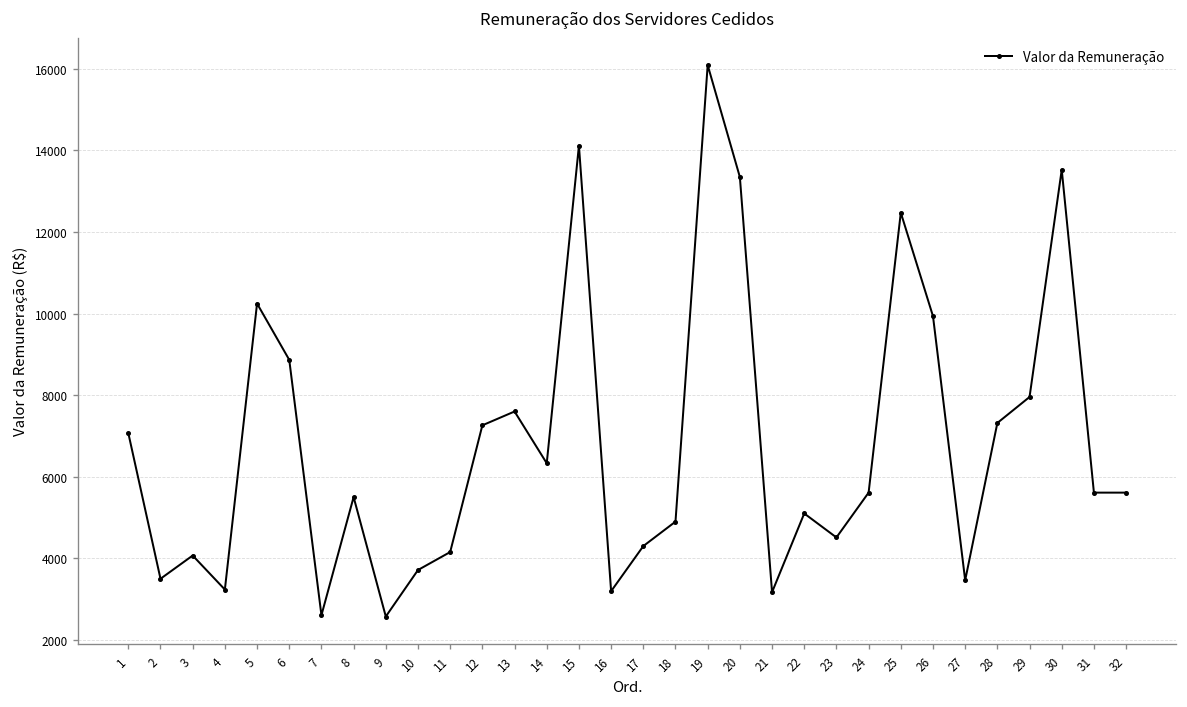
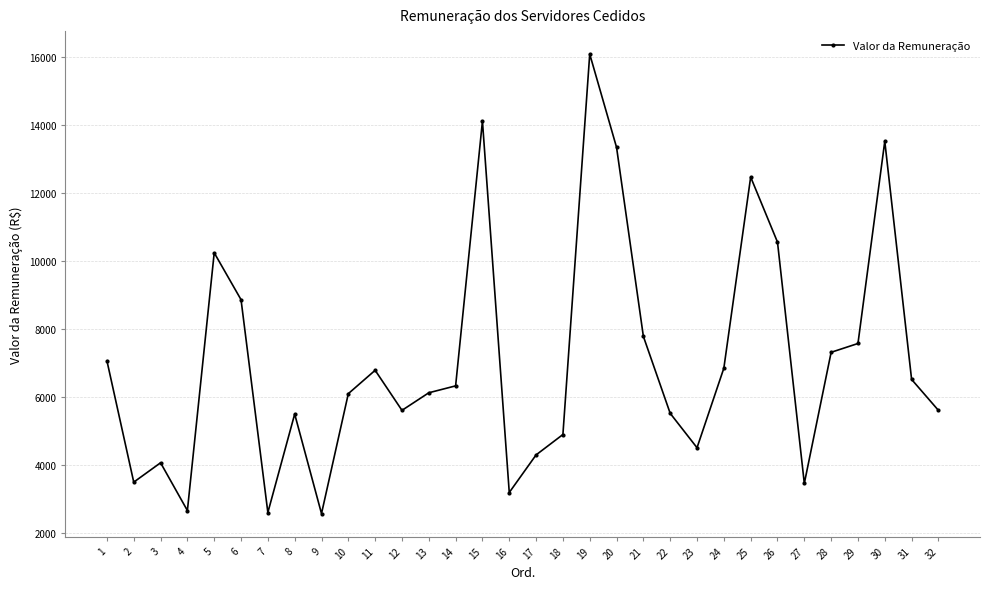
4: 3200 -> 2700
10: 3700 -> 6100
11: 4200 -> 6800
12: 7300 -> 5600
13: 7600 -> 6100
21: 3200 -> 7800
22: 5100 -> 5500
24: 5600 -> 6900
26: 9900 -> 10600
29: 8000 -> 7600
31: 5600 -> 6500
